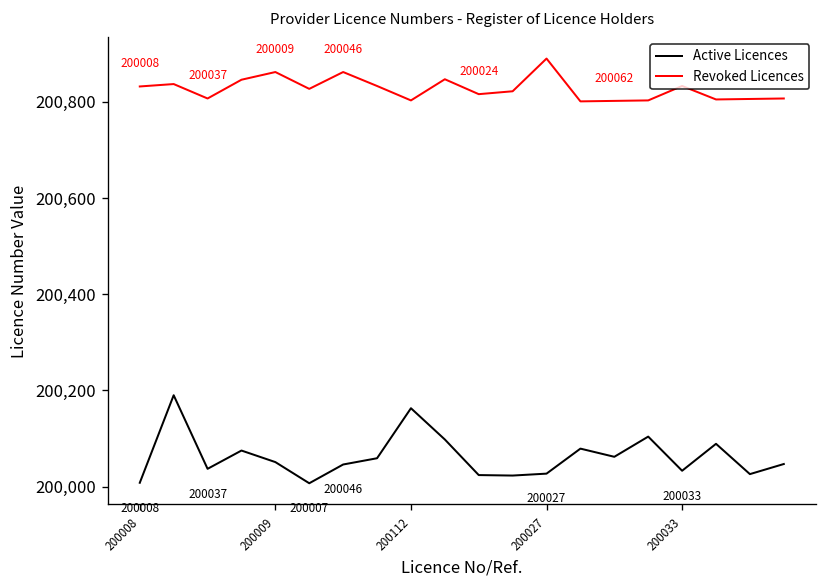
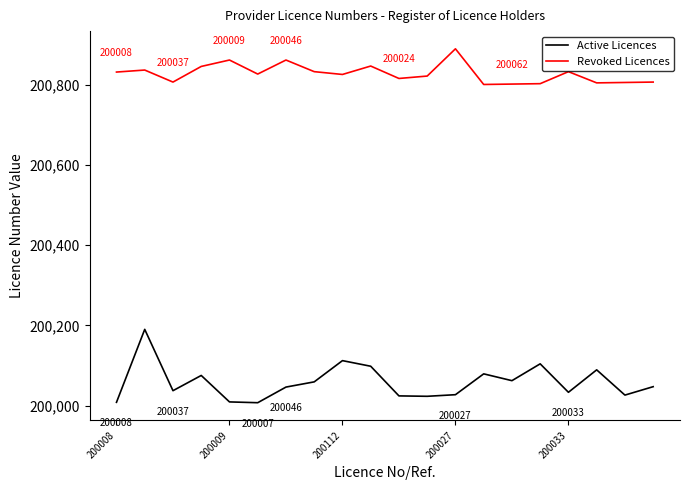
Active Licences, 200009: 200,050 -> 200,010
Active Licences, 200112: 200,160 -> 200,110
Revoked Licences, 200112: 200,800 -> 200,830
